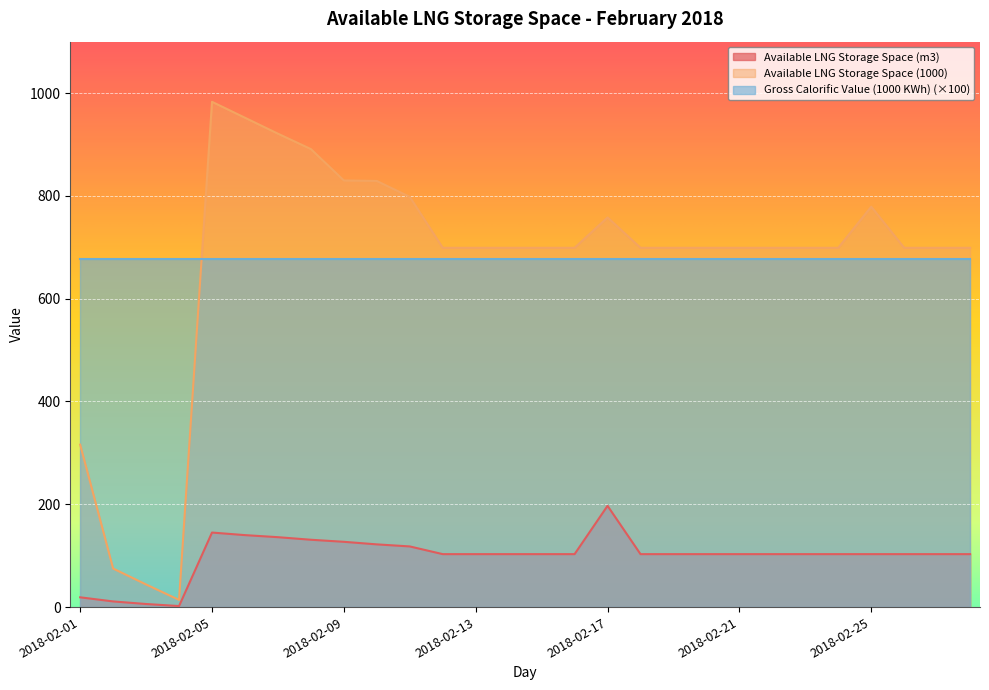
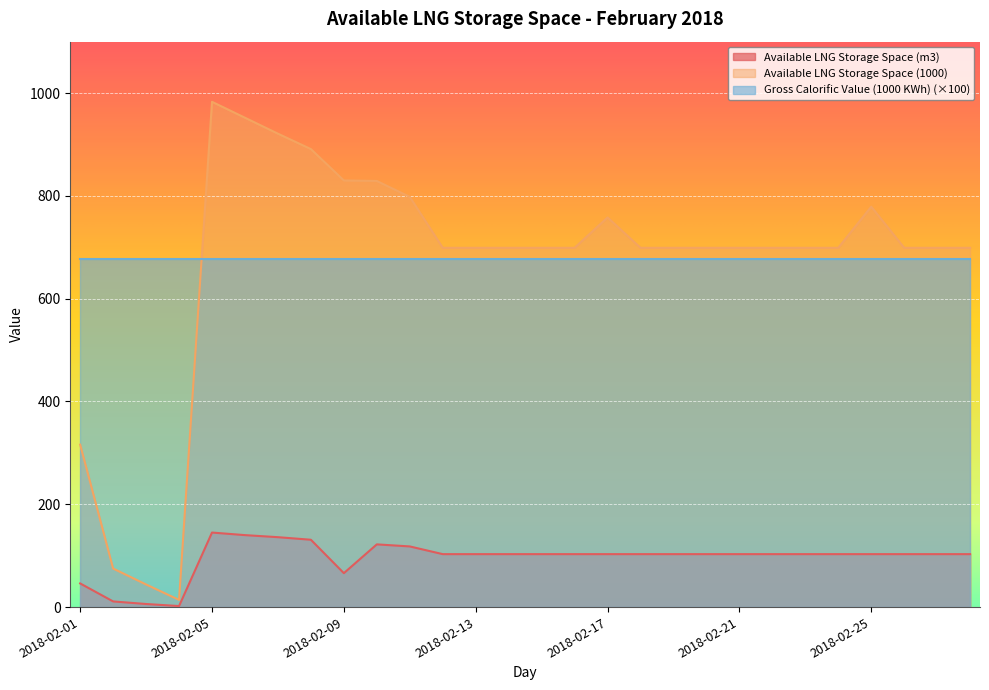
Available LNG Storage Space (m3), 2018-02-01: 20 -> 50
Available LNG Storage Space (m3), 2018-02-09: 130 -> 70
Available LNG Storage Space (m3), 2018-02-17: 200 -> 100
